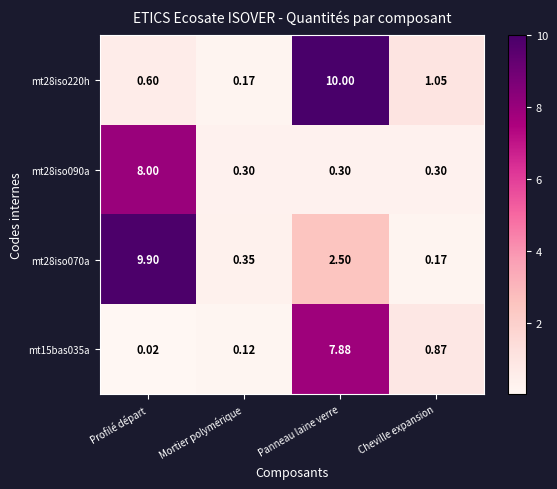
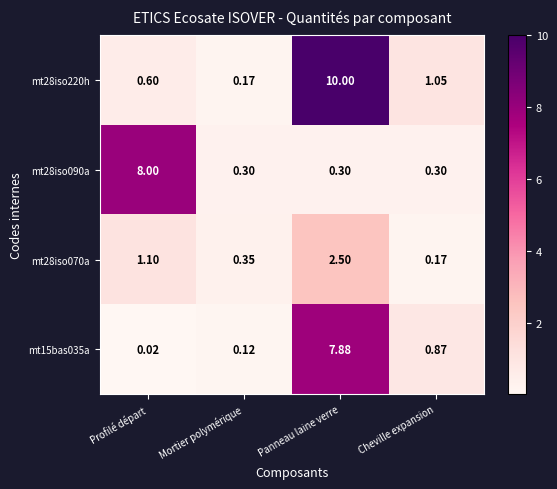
mt28iso070a, Profilé départ: 9.90 -> 1.10
